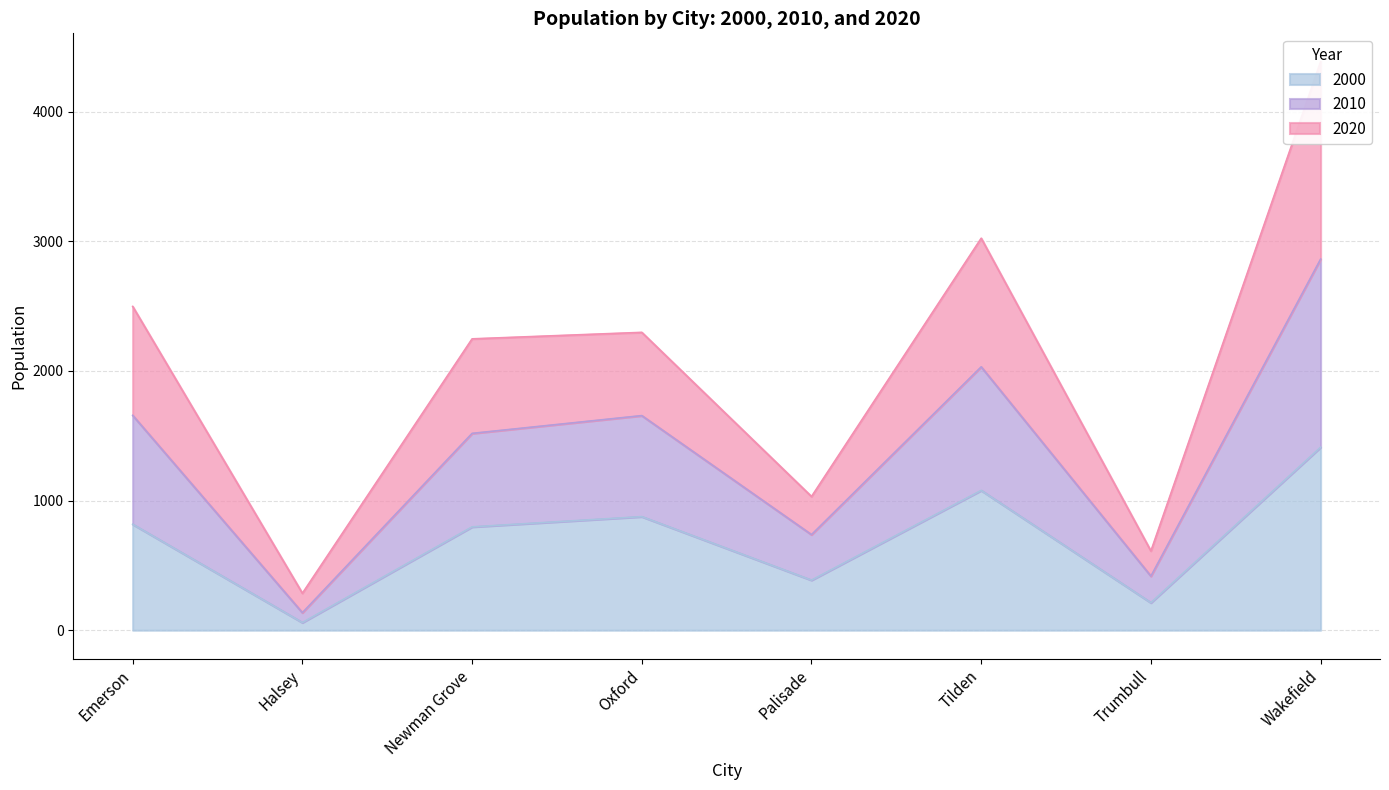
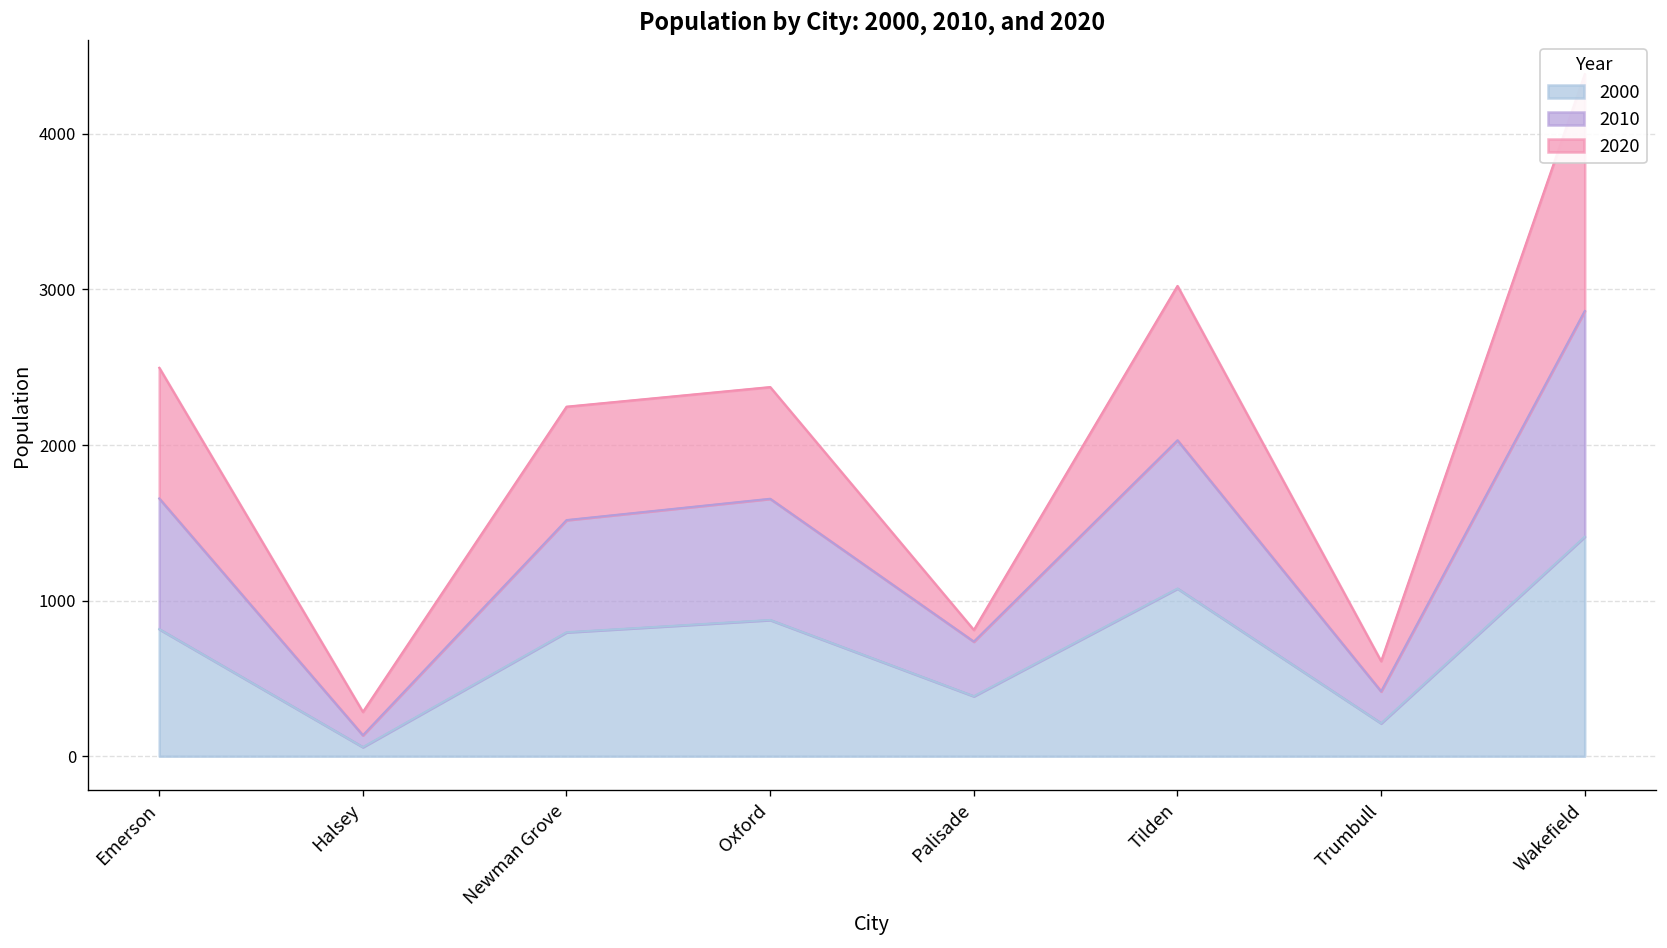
2020, Oxford: 640 -> 720
2020, Palisade: 290 -> 80
